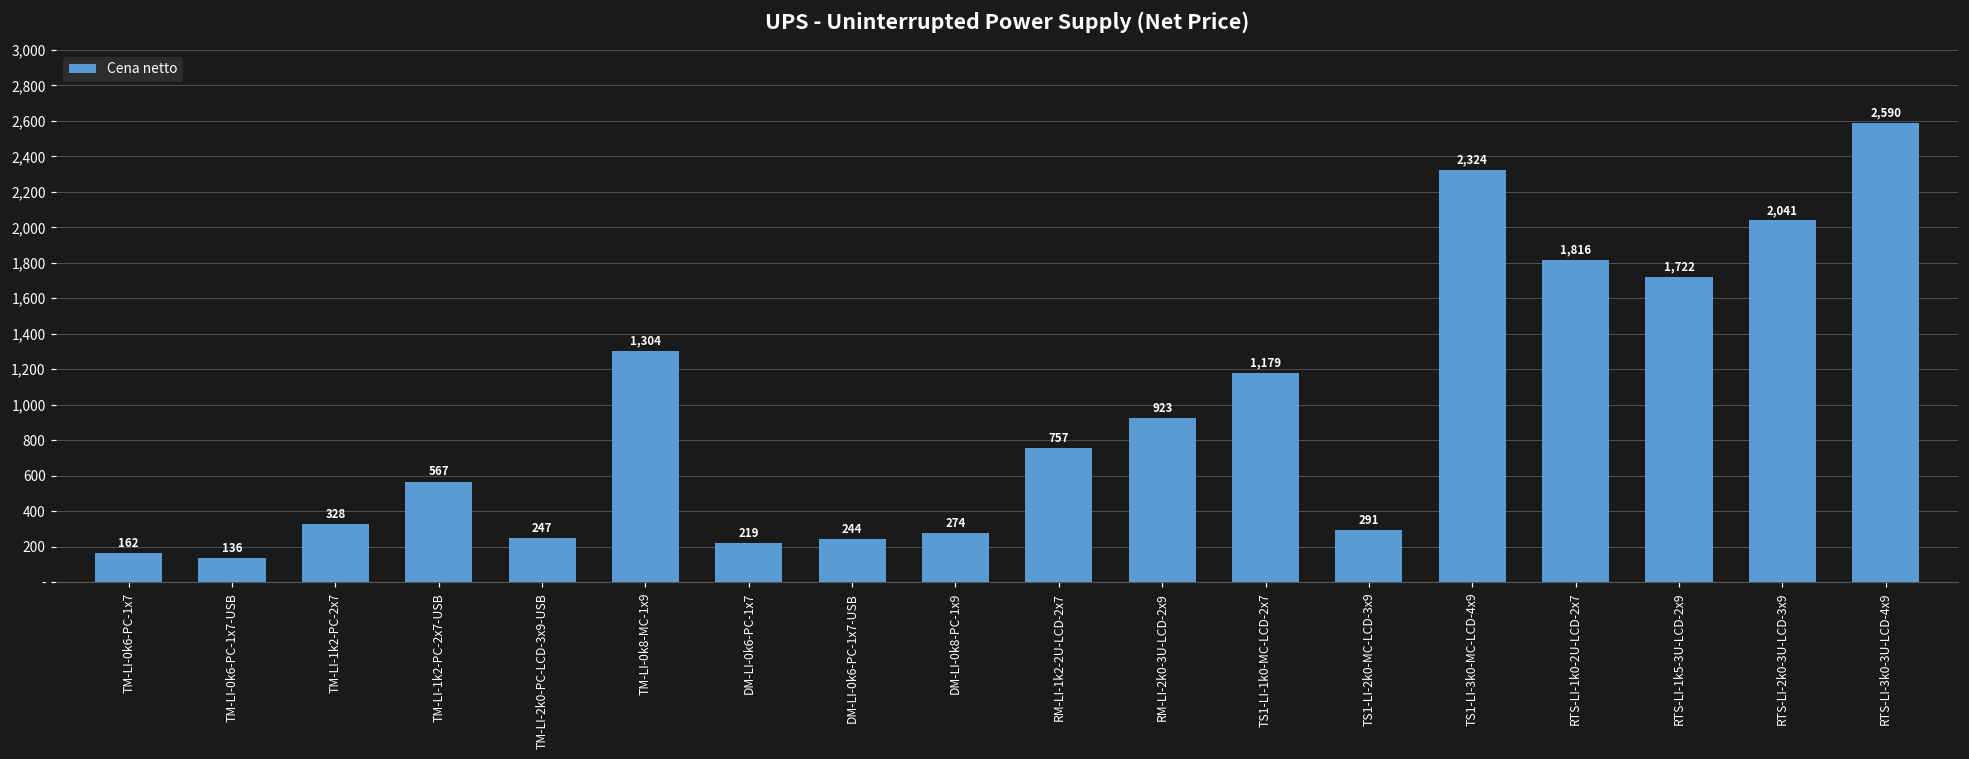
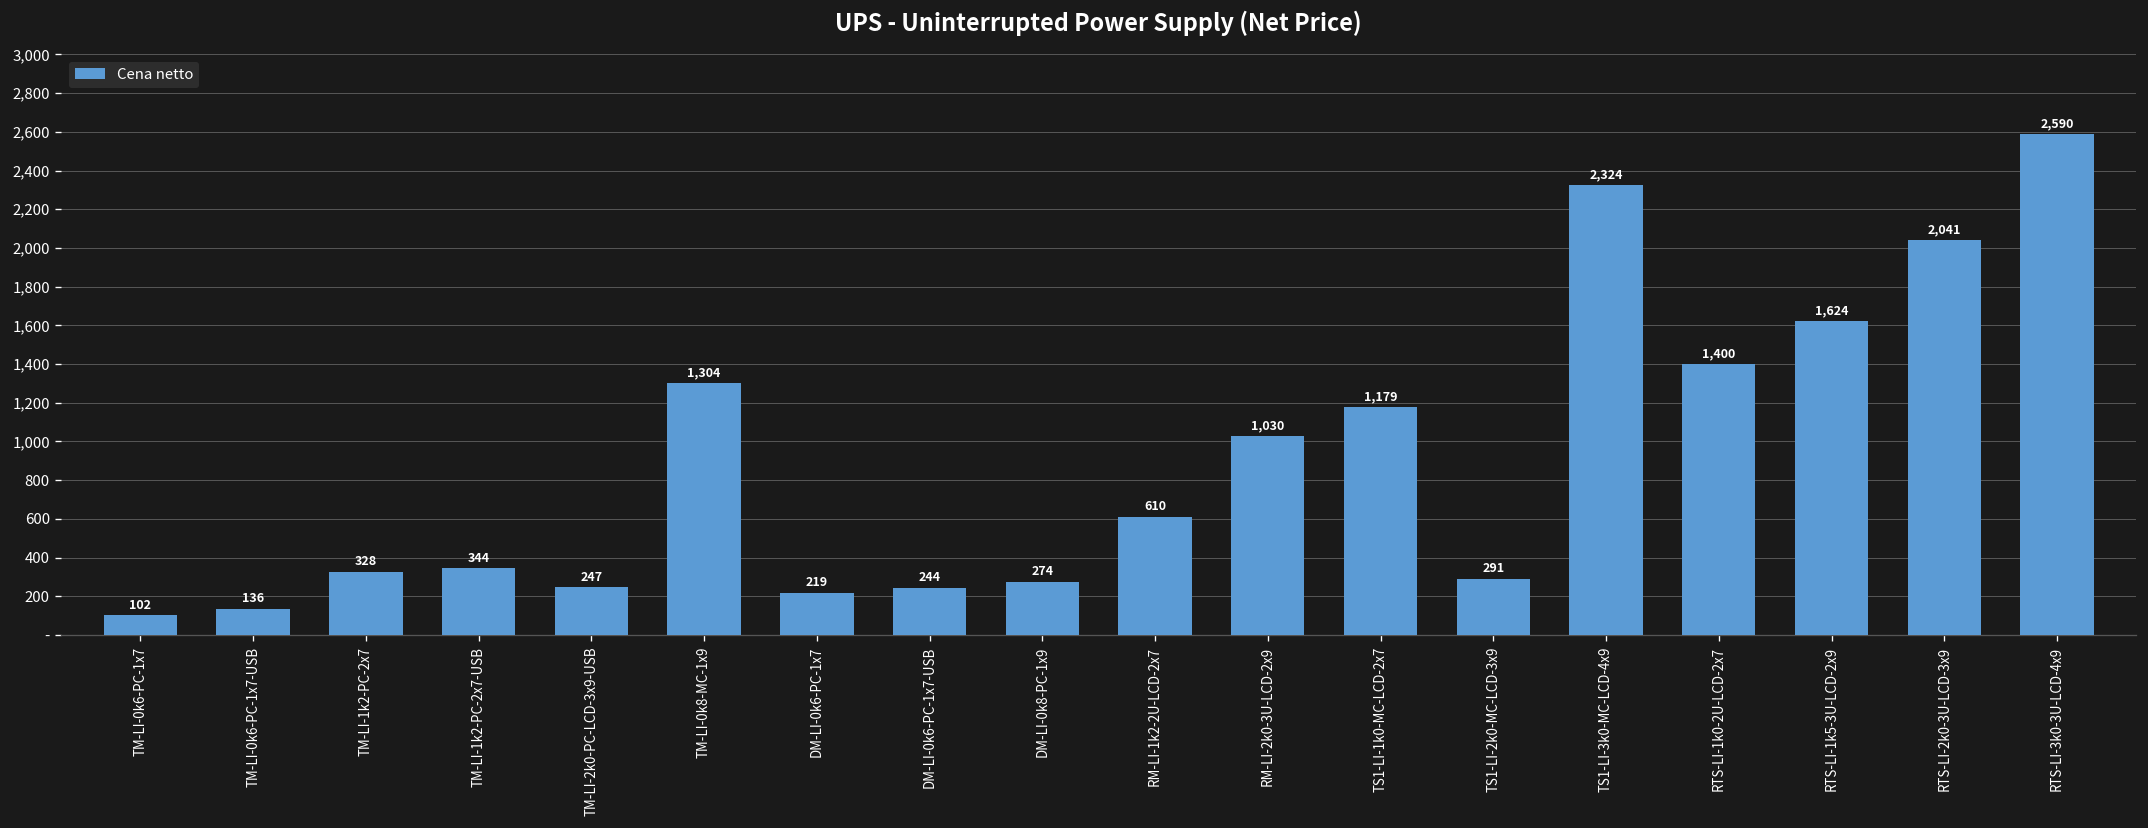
TM-LI-0k6-PC-1x7: 162 -> 102
TM-LI-1k2-PC-2x7-USB: 567 -> 344
RM-LI-1k2-2U-LCD-2x7: 757 -> 610
RM-LI-2k0-3U-LCD-2x9: 923 -> 1,030
RTS-LI-1k0-2U-LCD-2x7: 1,816 -> 1,400
RTS-LI-1k5-3U-LCD-2x9: 1,722 -> 1,624
